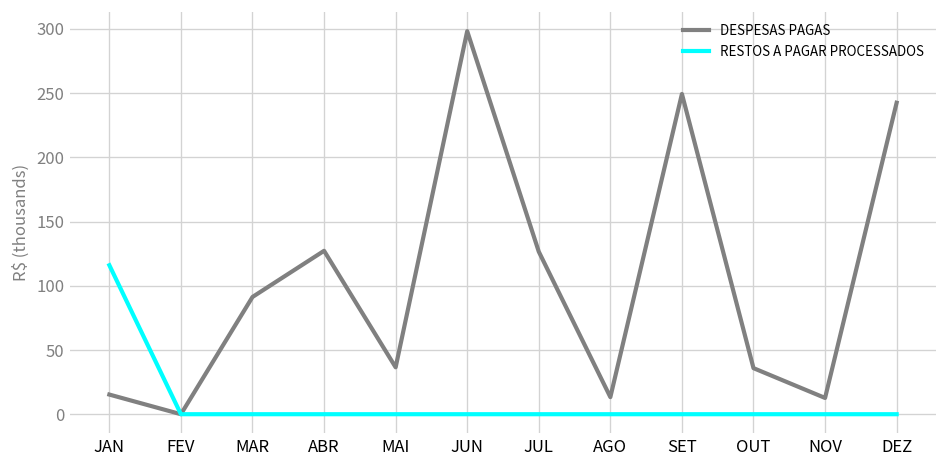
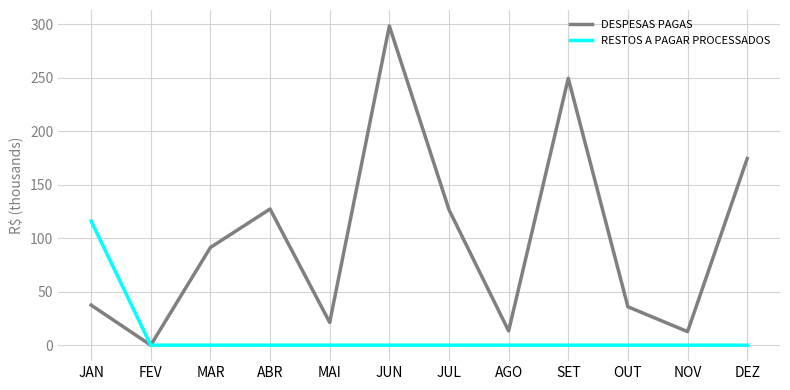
DESPESAS PAGAS, JAN: 15 -> 37
DESPESAS PAGAS, MAI: 37 -> 21
DESPESAS PAGAS, DEZ: 243 -> 174
